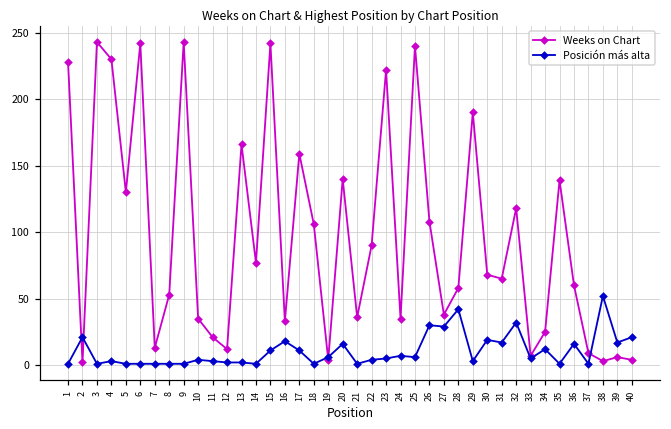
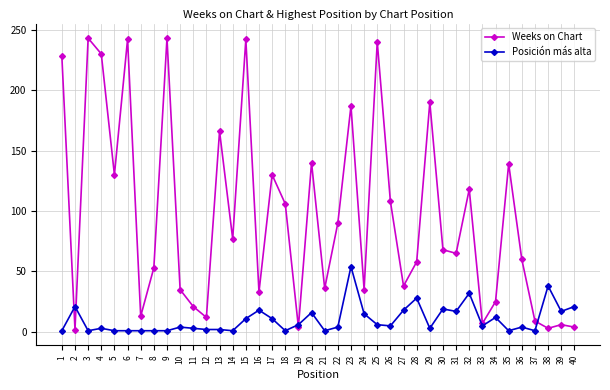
Weeks on Chart, 17: 159 -> 130
Weeks on Chart, 23: 222 -> 187
Posición más alta, 23: 5 -> 54
Posición más alta, 24: 7 -> 15
Posición más alta, 26: 30 -> 5
Posición más alta, 27: 29 -> 18
Posición más alta, 28: 42 -> 28
Posición más alta, 36: 16 -> 4
Posición más alta, 38: 52 -> 38
